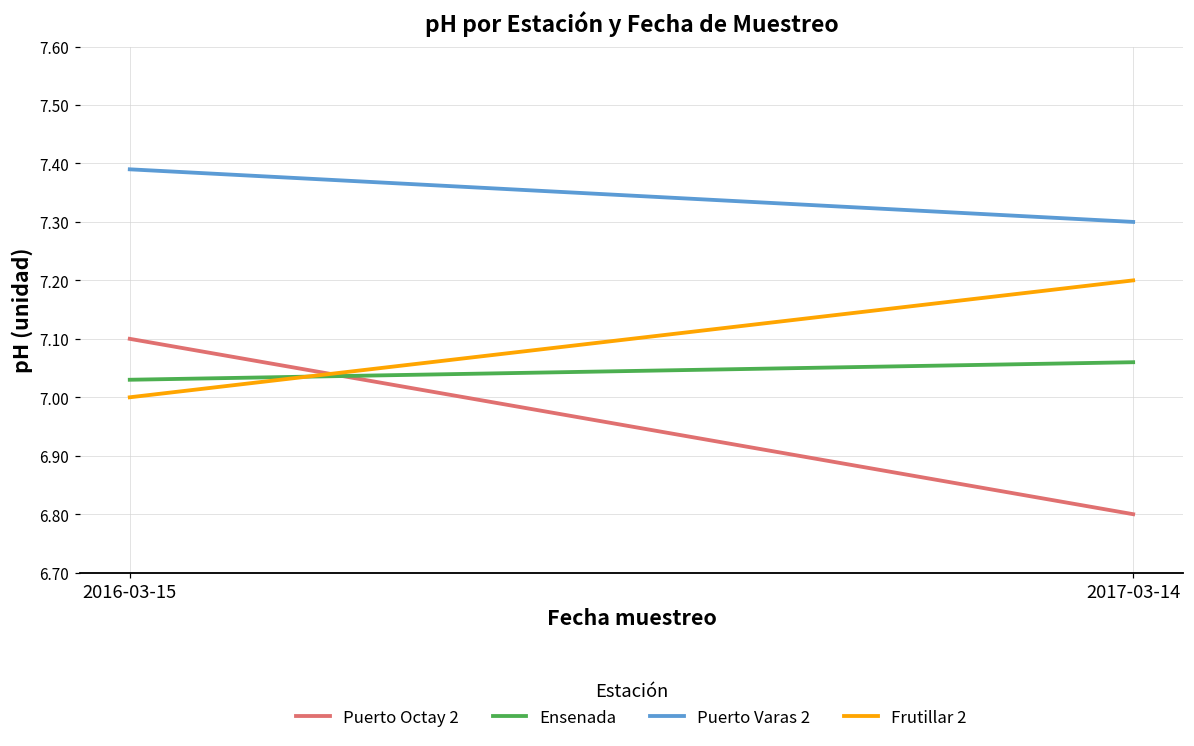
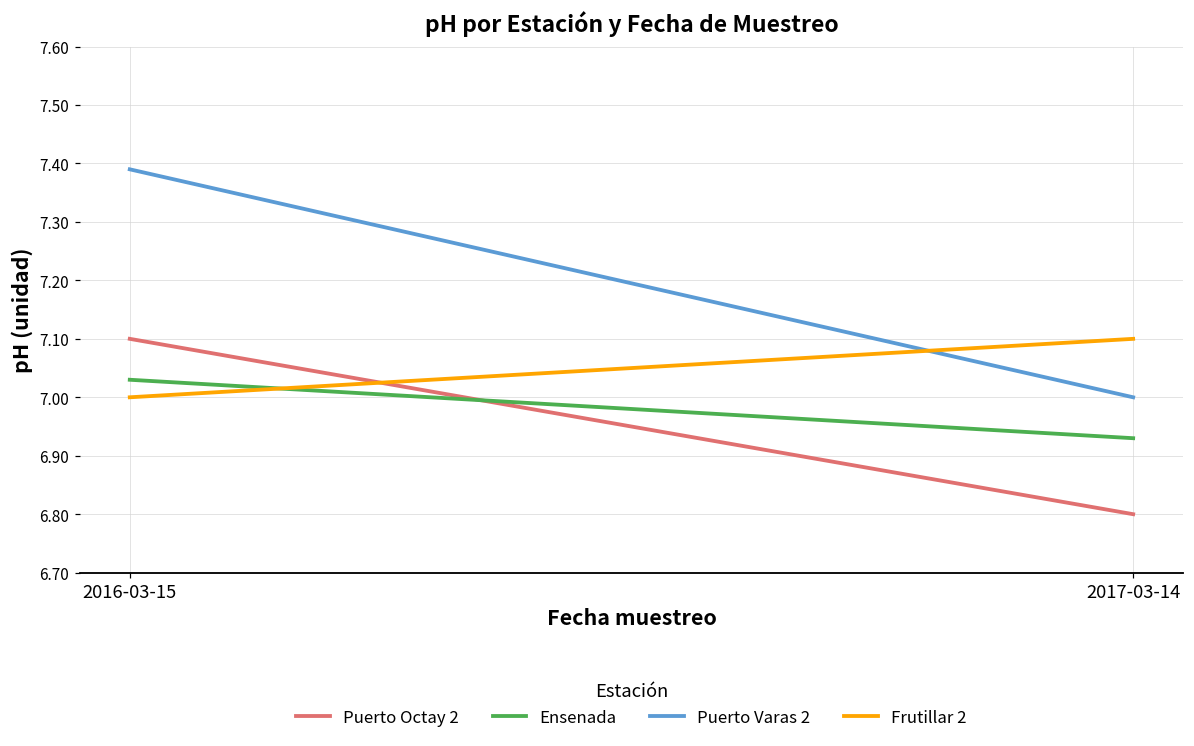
Ensenada, 2017-03-14: 7.06 -> 6.93
Puerto Varas 2, 2017-03-14: 7.3 -> 7.0
Frutillar 2, 2017-03-14: 7.2 -> 7.1
